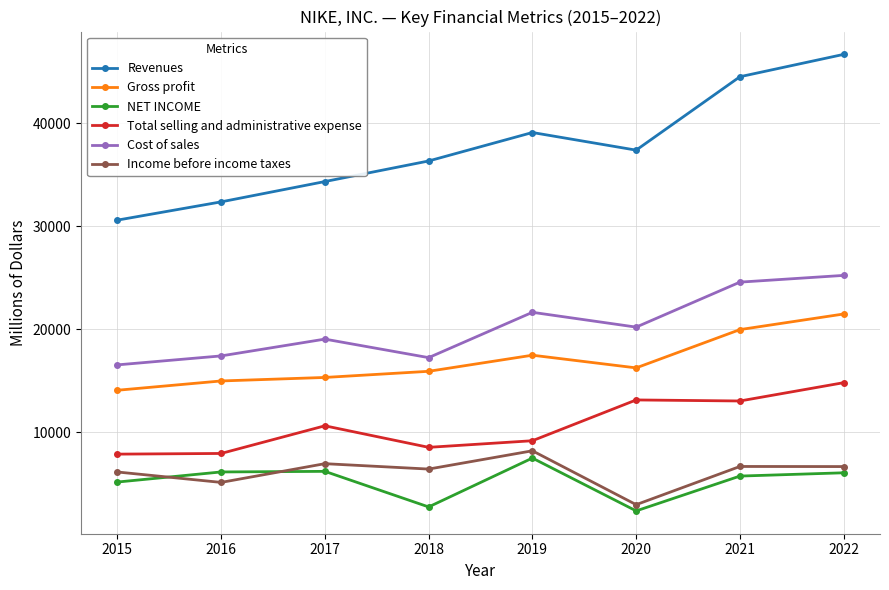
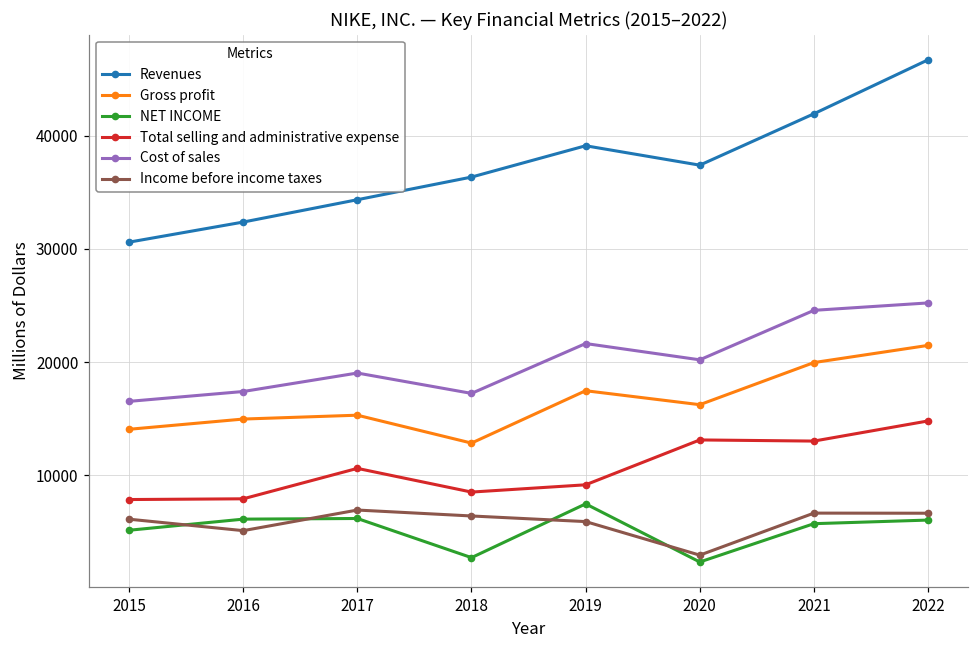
Gross profit, 2018: 15900 -> 12800
Income before income taxes, 2019: 8200 -> 5900
Revenues, 2021: 44500 -> 41900
